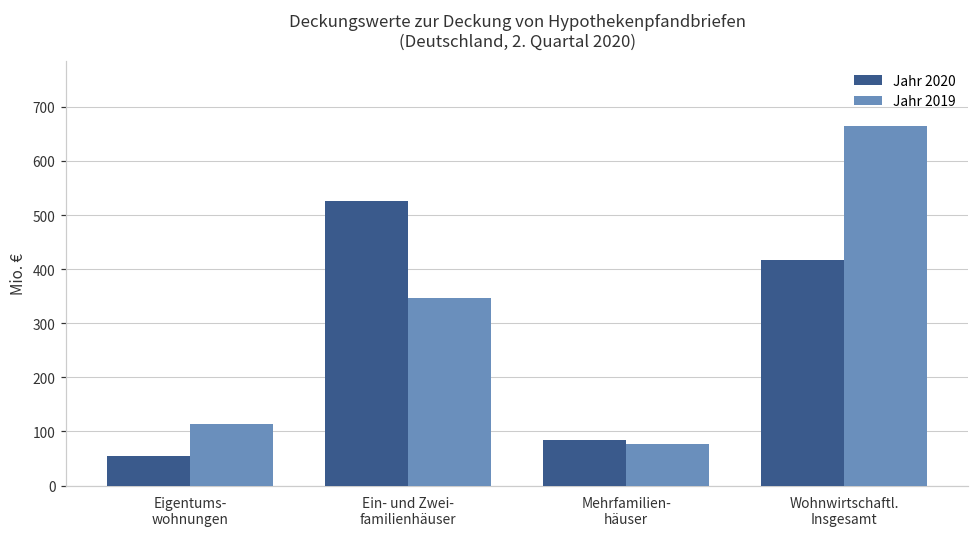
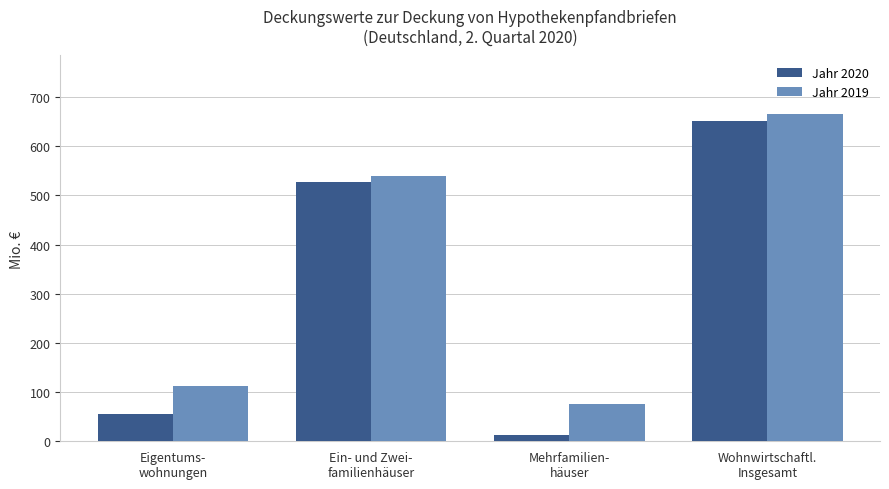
Jahr 2019, Ein- und Zwei- familienhäuser: 350 -> 540
Jahr 2020, Mehrfamilien- häuser: 80 -> 10
Jahr 2020, Wohnwirtschaftl. Insgesamt: 420 -> 650
